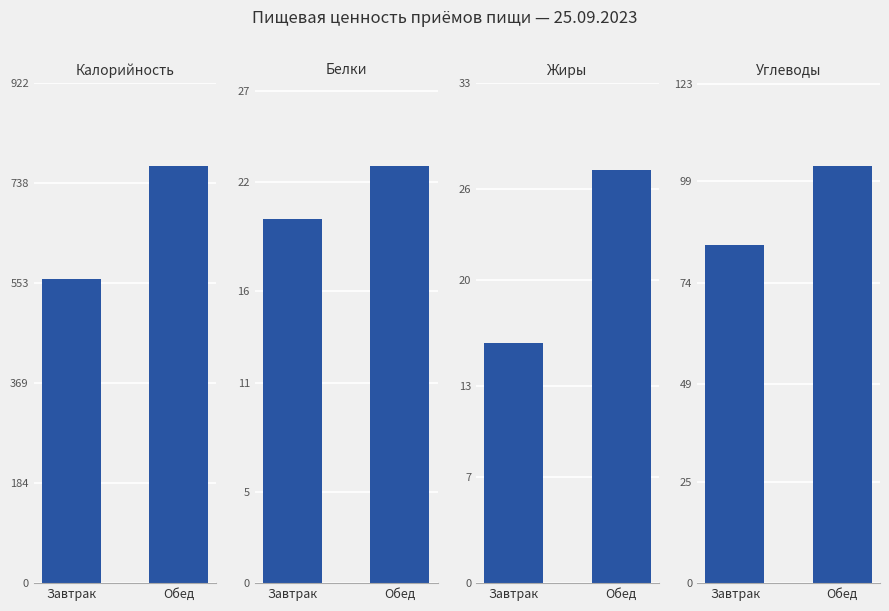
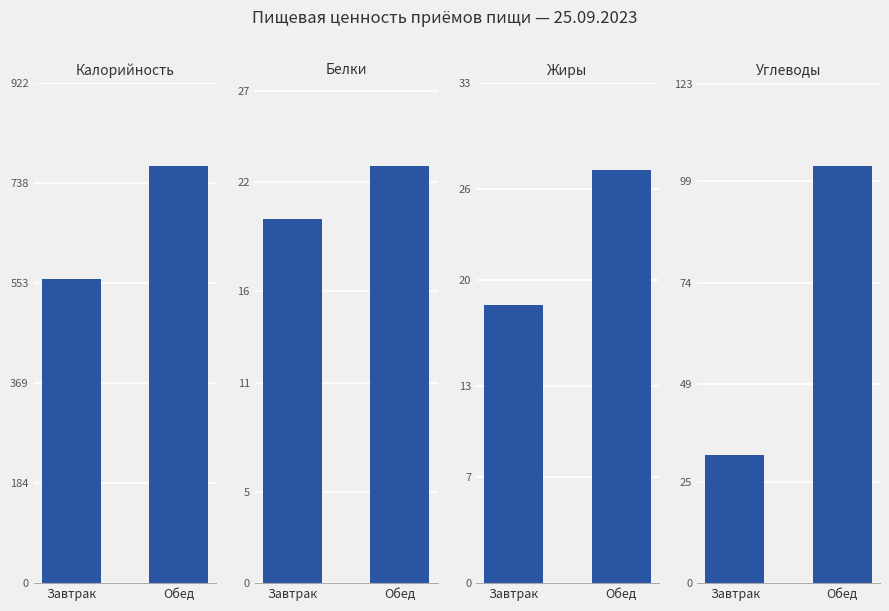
Жиры, Завтрак: 15.8 -> 18.4
Углеводы, Завтрак: 83 -> 32
